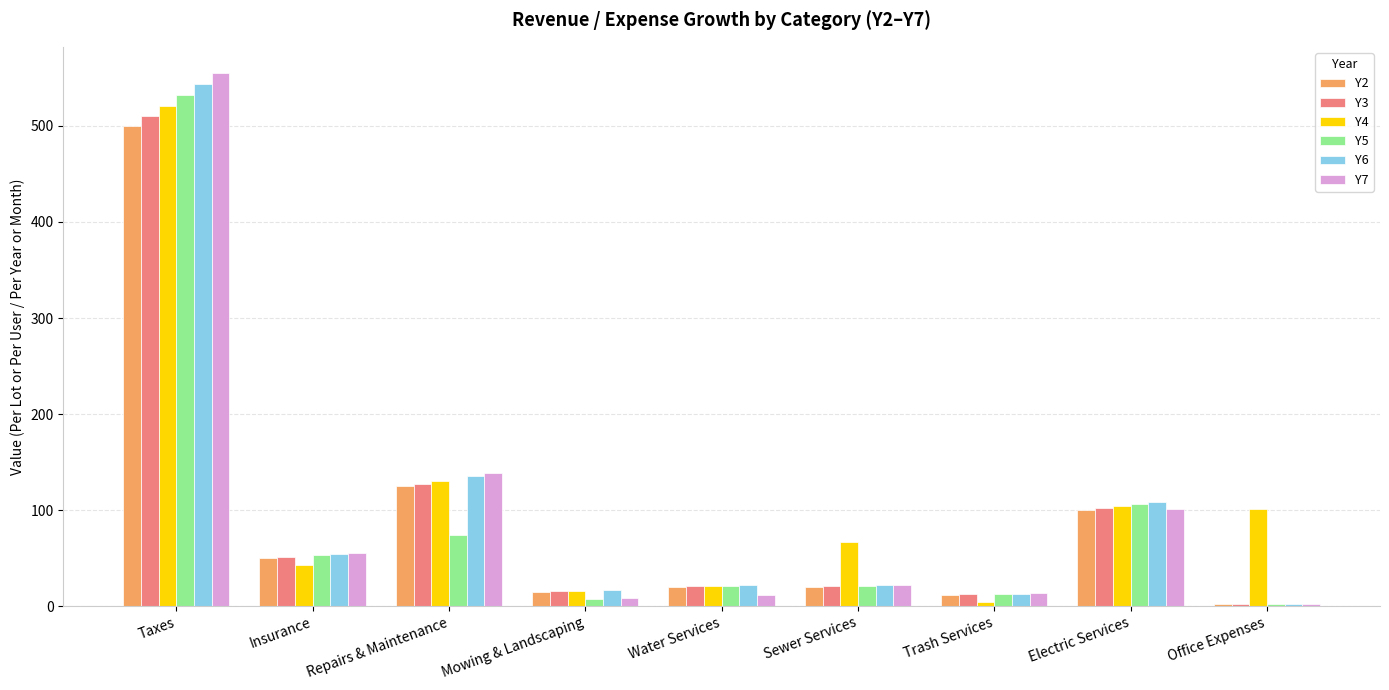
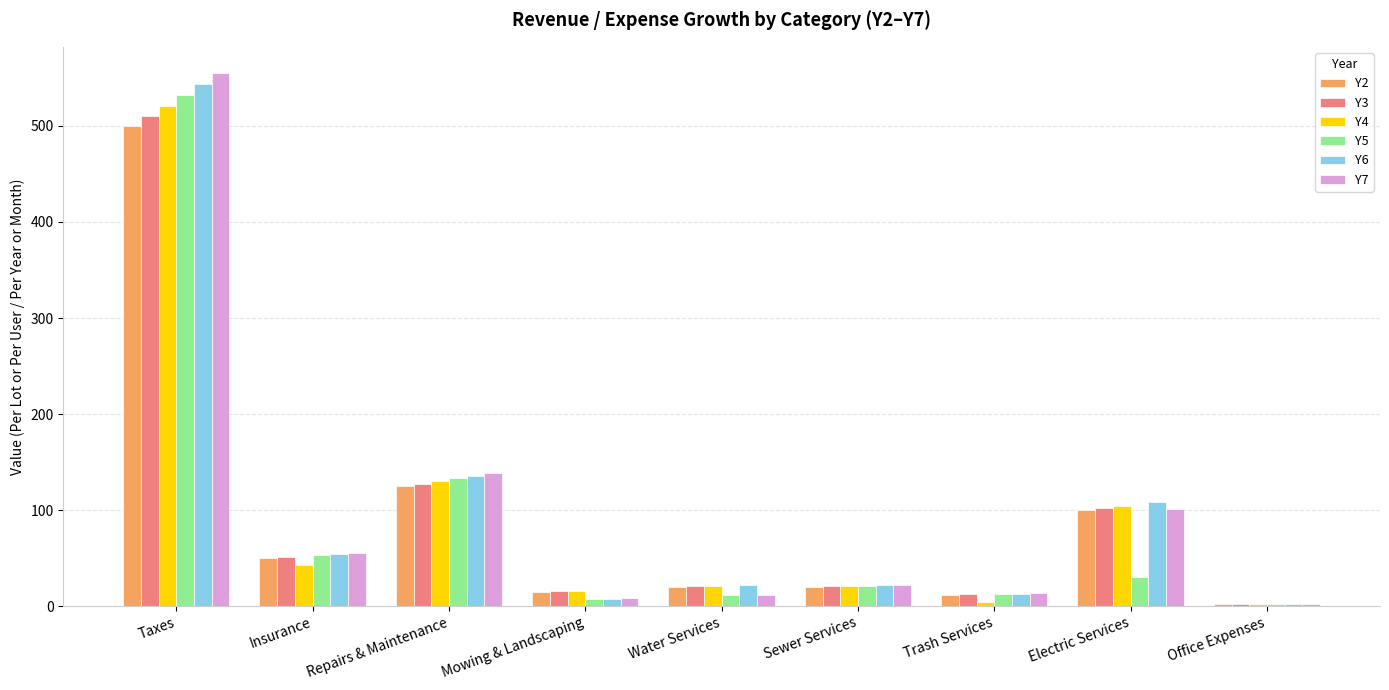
Y5, Repairs & Maintenance: 70 -> 130
Y6, Mowing & Landscaping: 20 -> 10
Y5, Water Services: 20 -> 10
Y4, Sewer Services: 70 -> 20
Y5, Electric Services: 110 -> 30
Y4, Office Expenses: 100 -> 0
